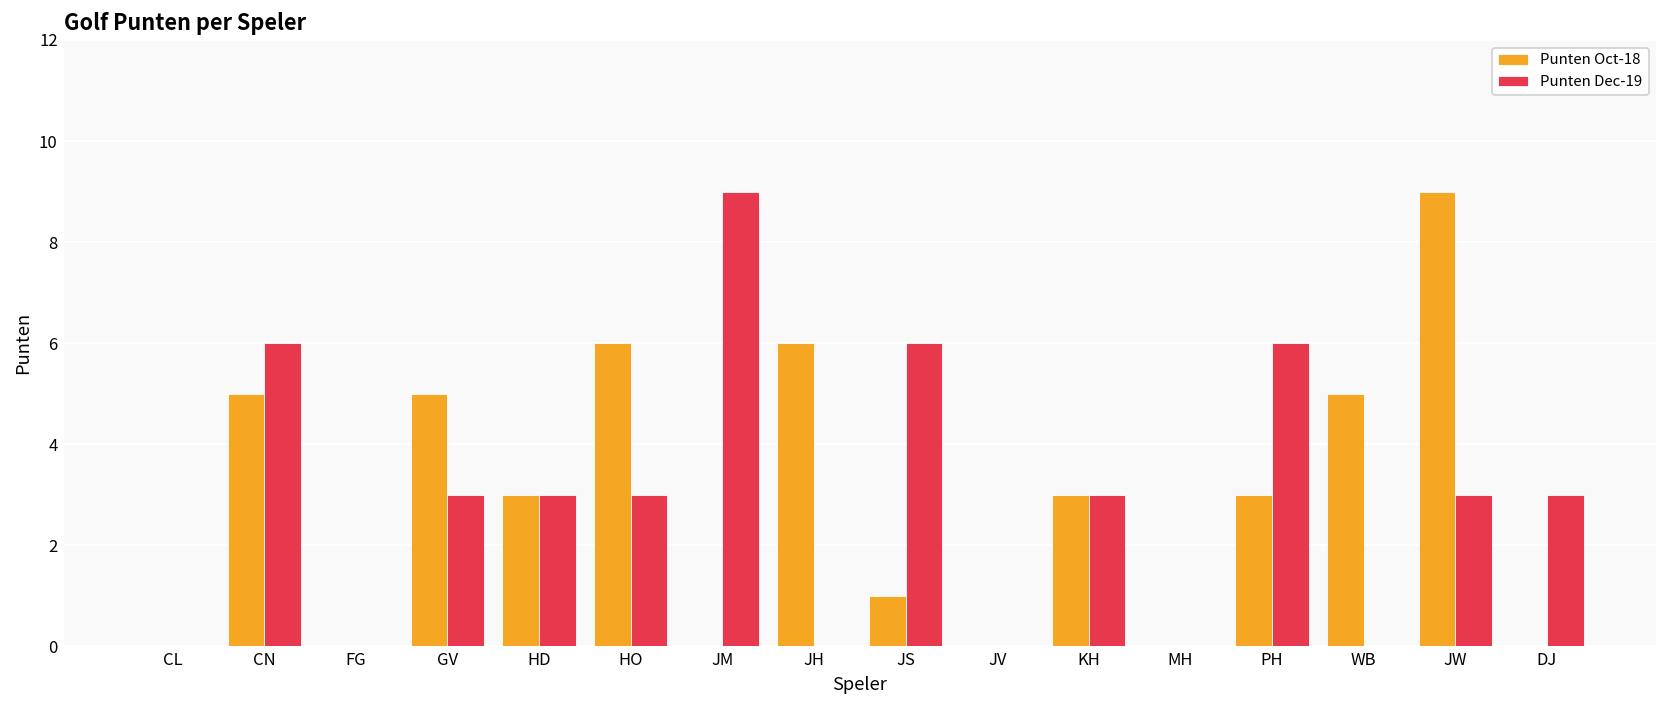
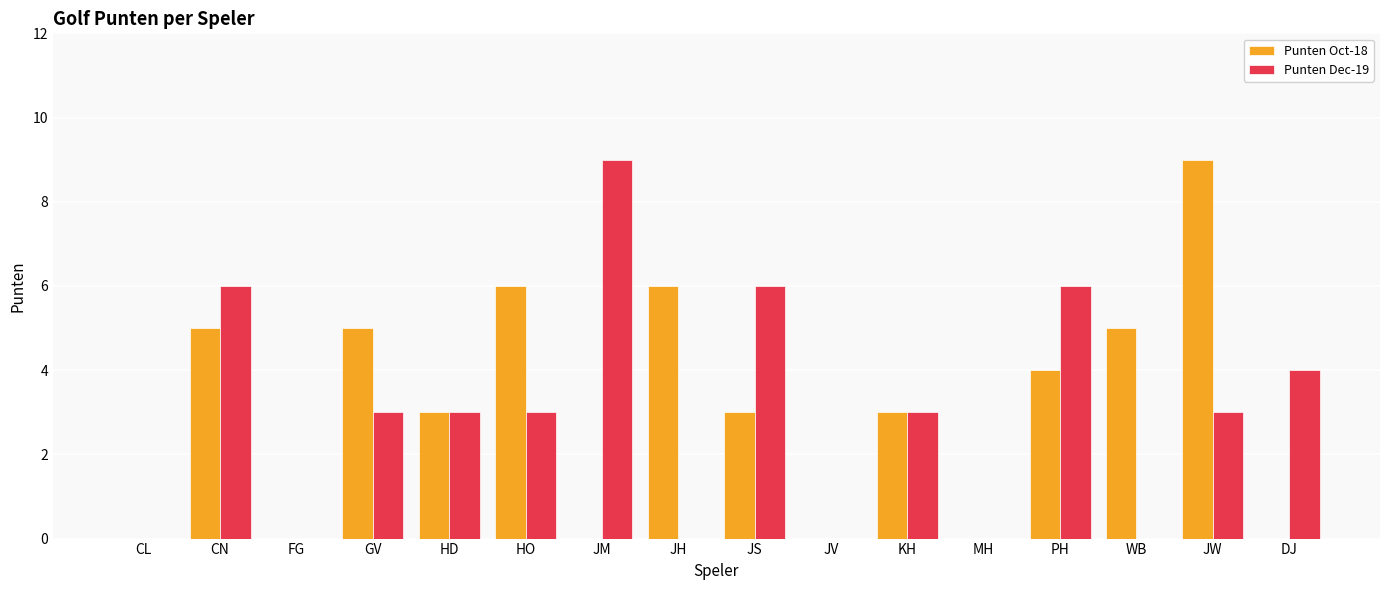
Punten Oct-18, JS: 1 -> 3
Punten Oct-18, PH: 3 -> 4
Punten Dec-19, DJ: 3 -> 4
